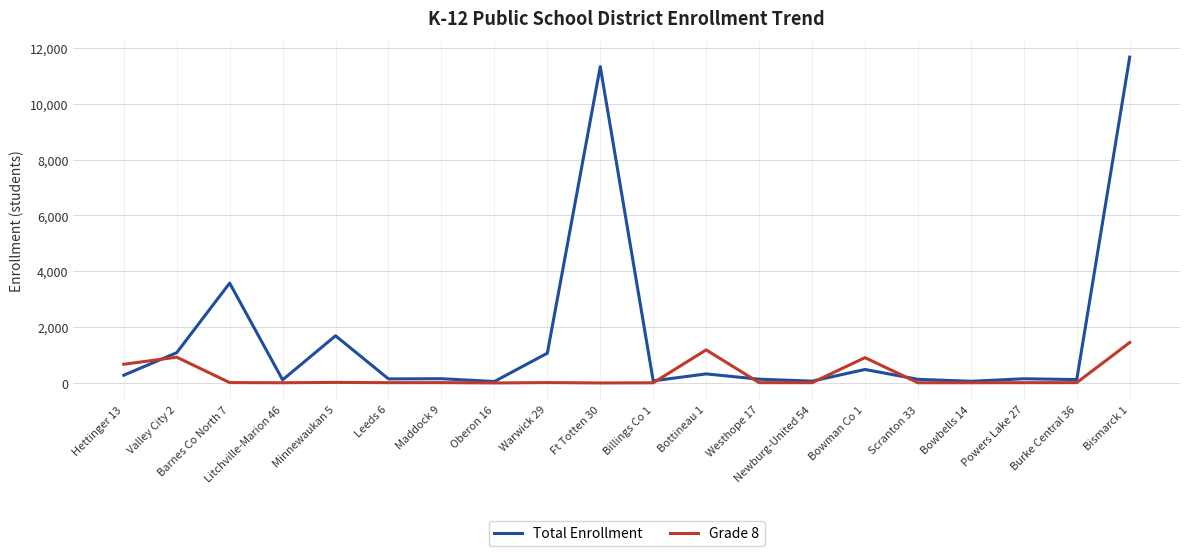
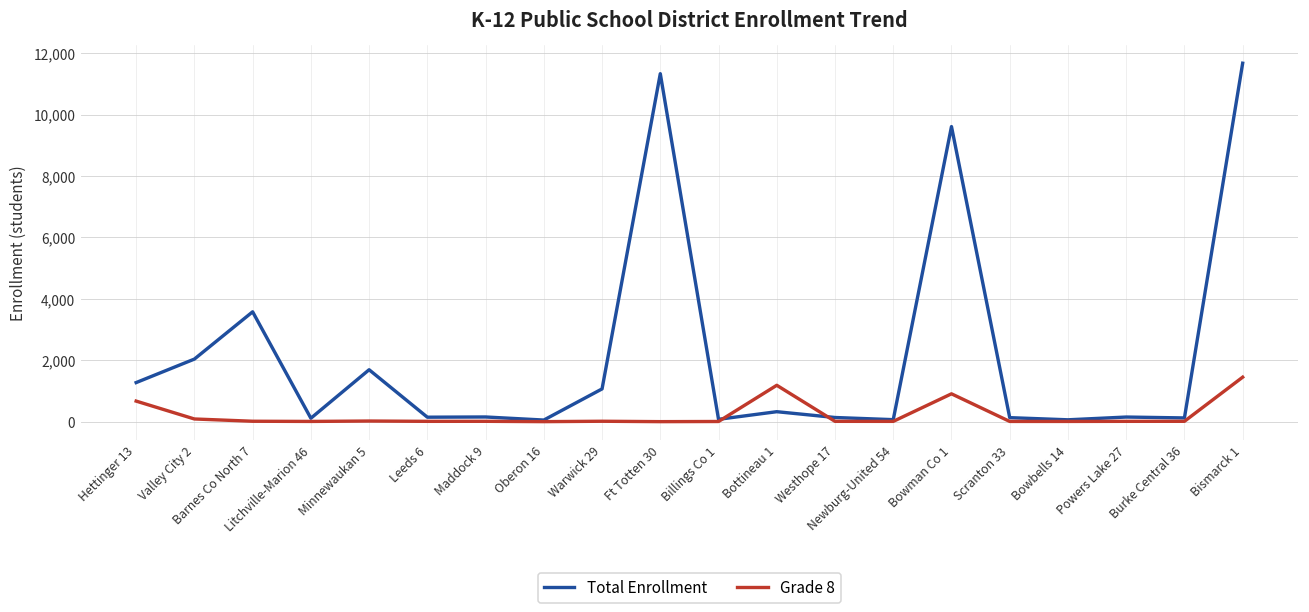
Total Enrollment, Hettinger 13: 300 -> 1,300
Total Enrollment, Valley City 2: 1,100 -> 2,000
Grade 8, Valley City 2: 900 -> 100
Total Enrollment, Bowman Co 1: 500 -> 9,600
